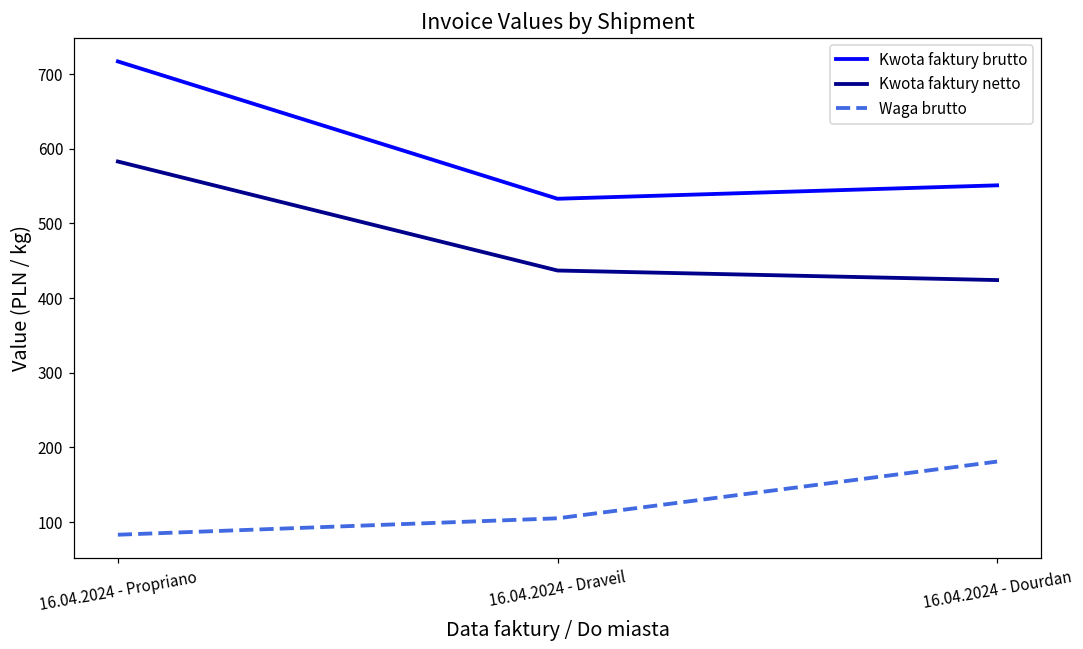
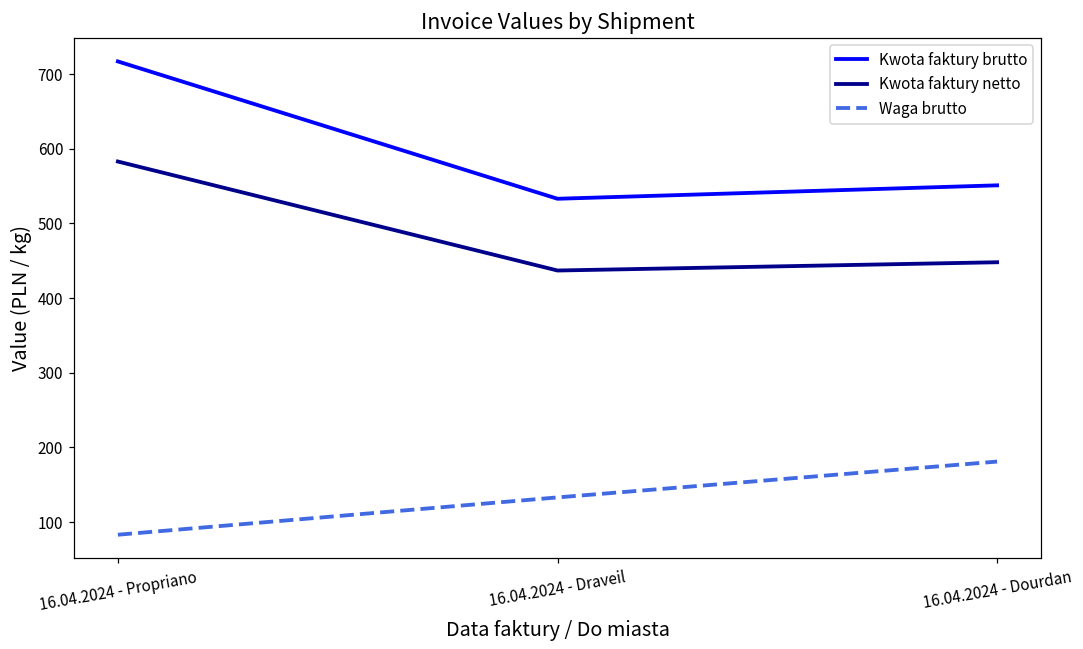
Waga brutto, 16.04.2024 - Draveil: 110 -> 130
Kwota faktury netto, 16.04.2024 - Dourdan: 420 -> 450
